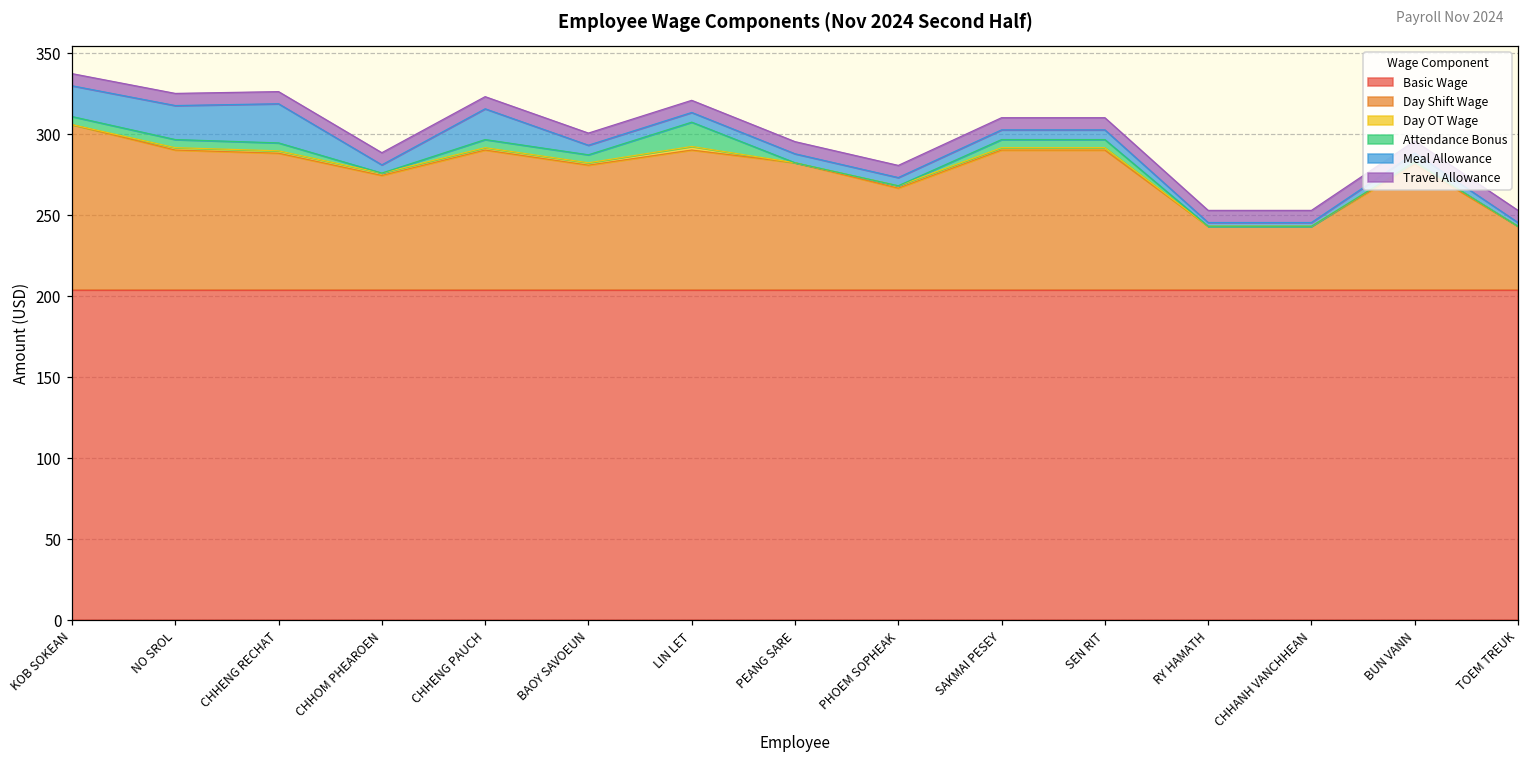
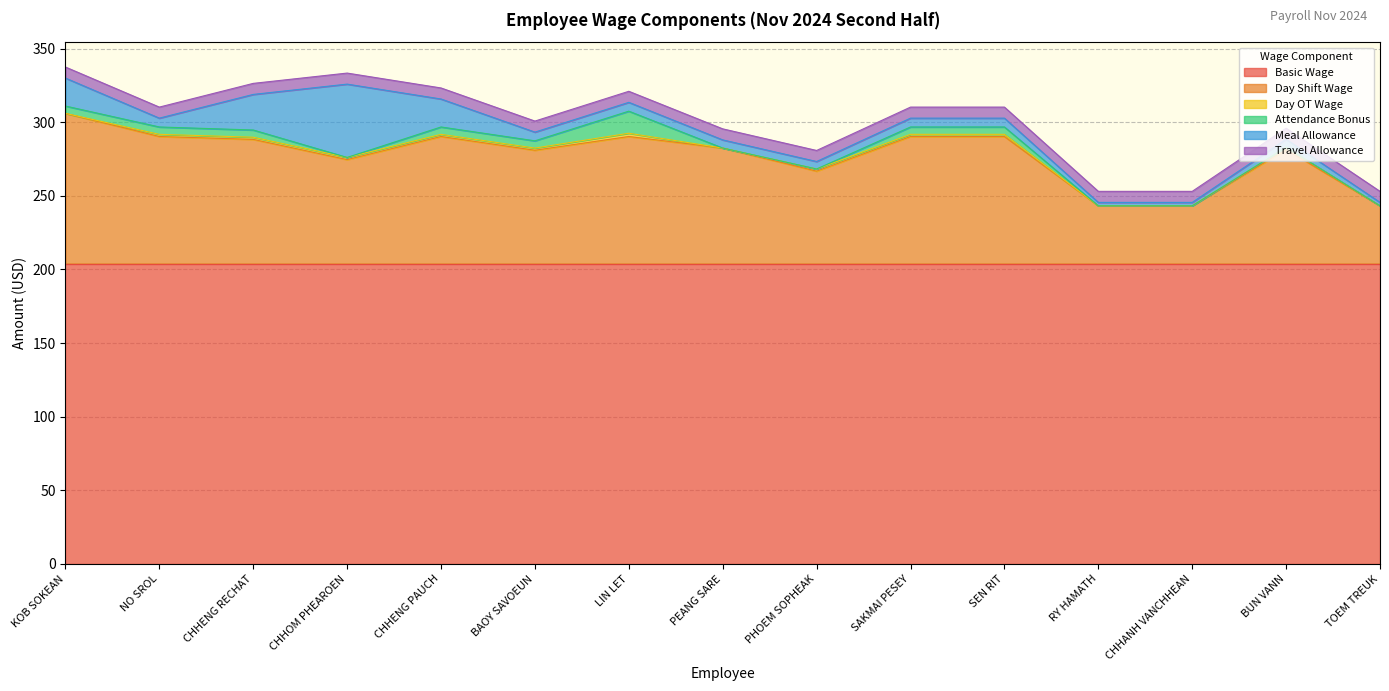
Meal Allowance, NO SROL: 21 -> 6
Meal Allowance, CHHOM PHEAROEN: 5 -> 50
